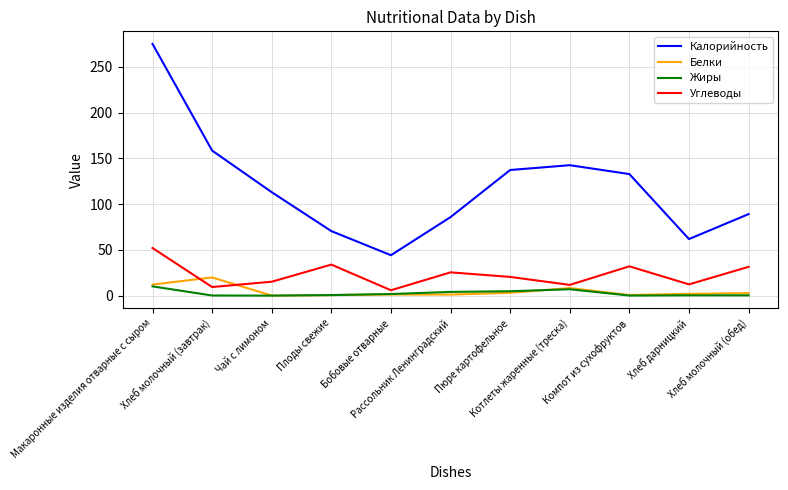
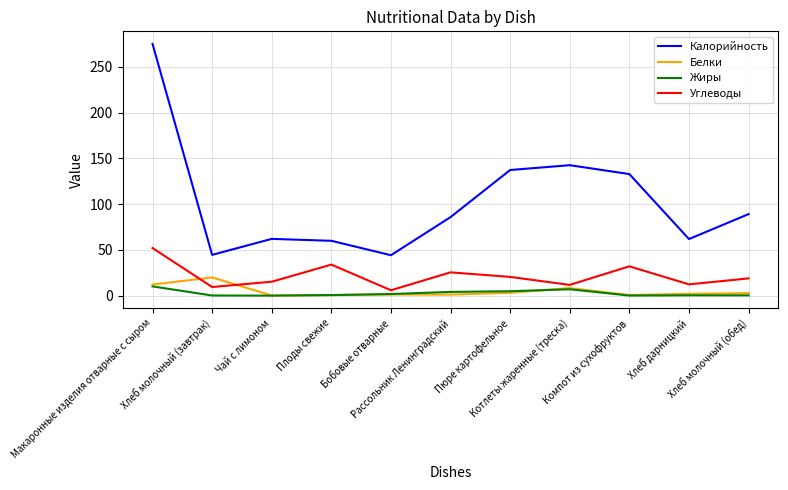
Калорийность, Хлеб молочный (завтрак): 160 -> 40
Калорийность, Чай с лимоном: 110 -> 60
Калорийность, Плоды свежие: 70 -> 60
Углеводы, Хлеб молочный (обед): 30 -> 20
